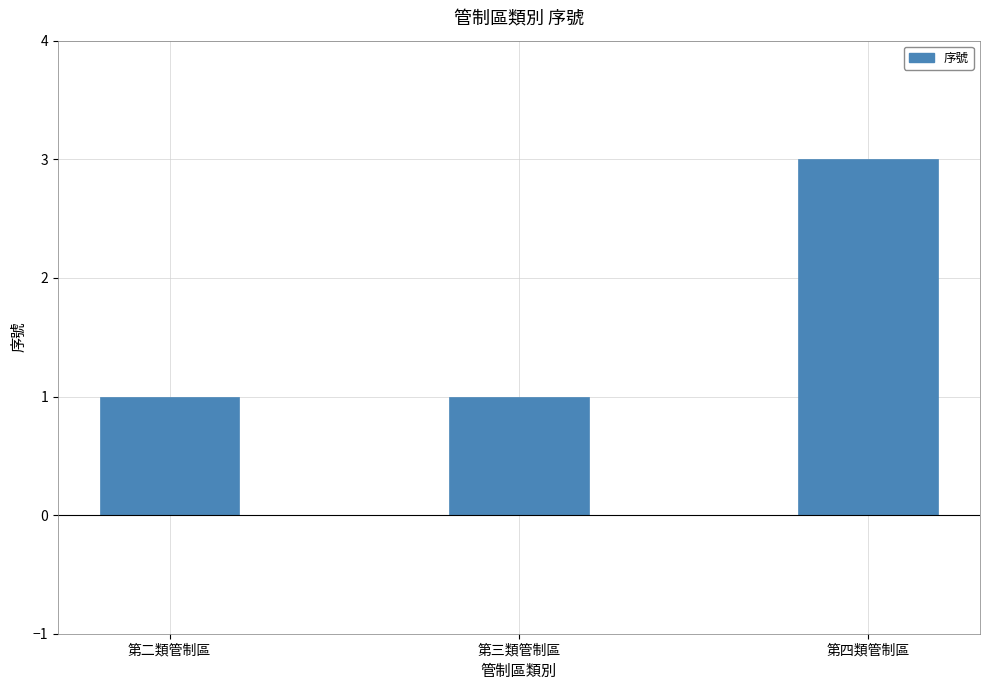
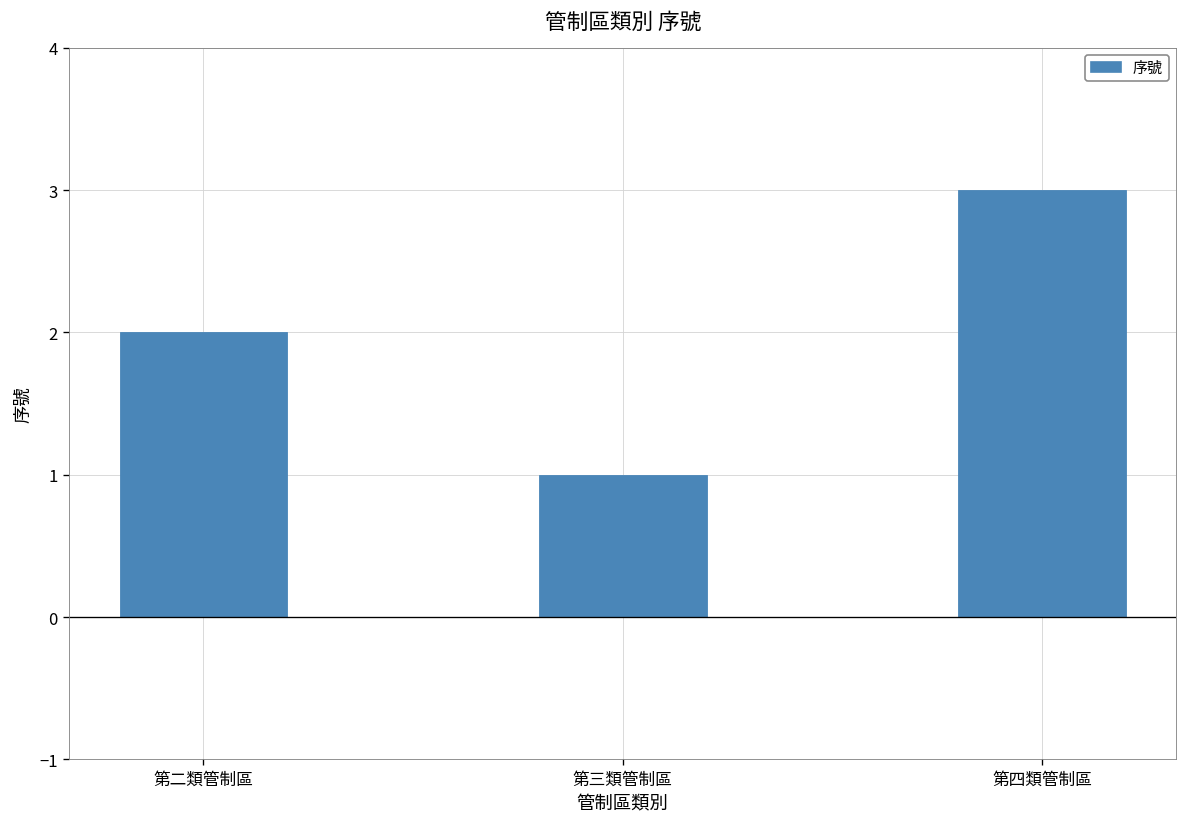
第二類管制區: 1 -> 2
